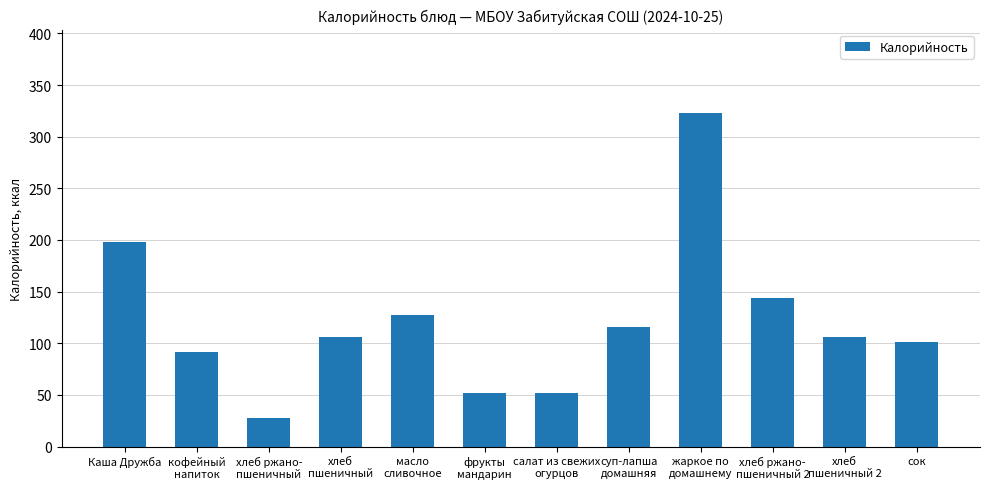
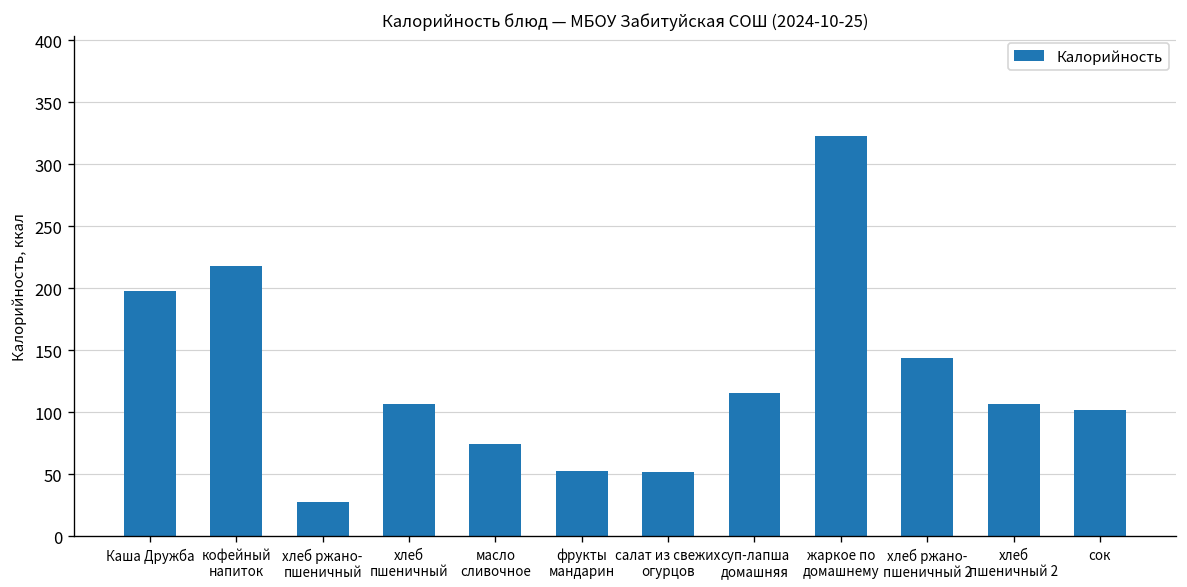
кофейный напиток: 92 -> 218
масло сливочное: 128 -> 75
